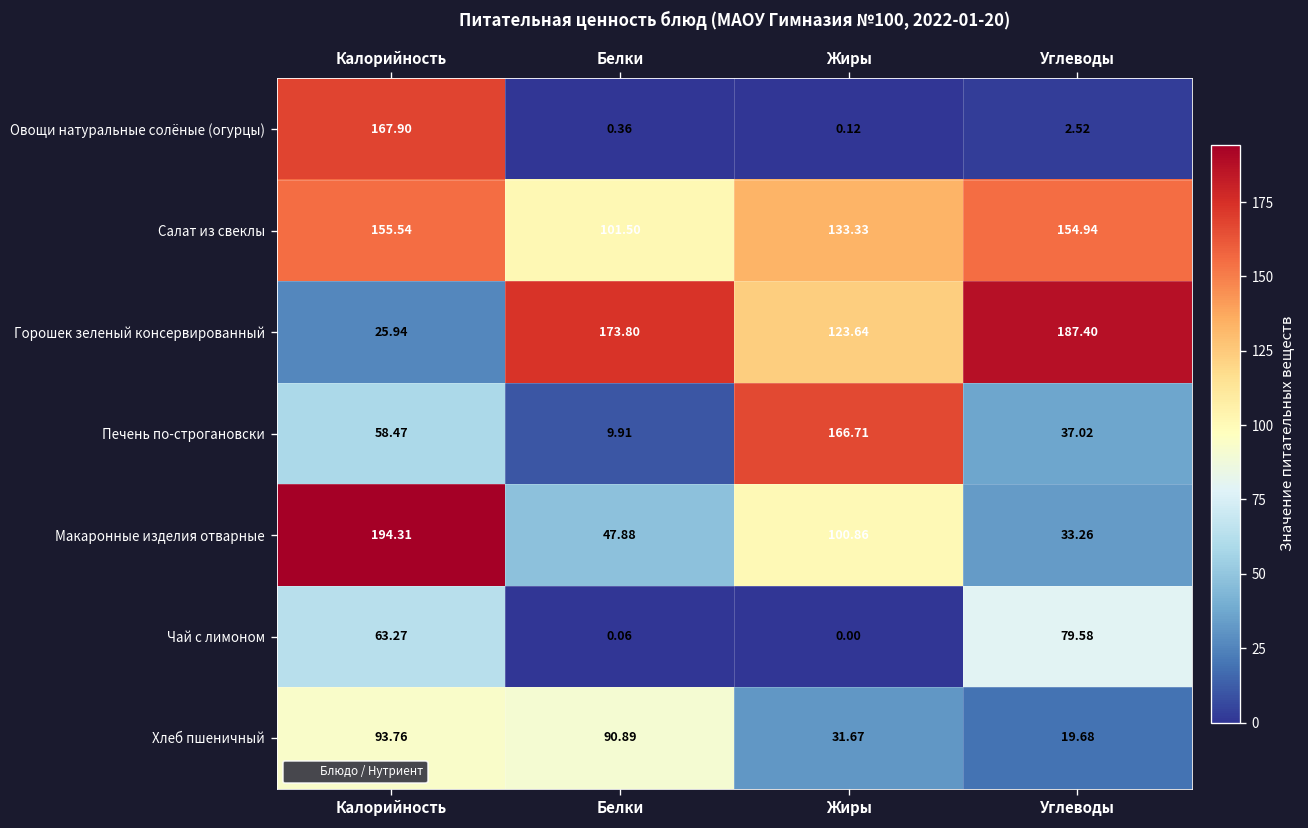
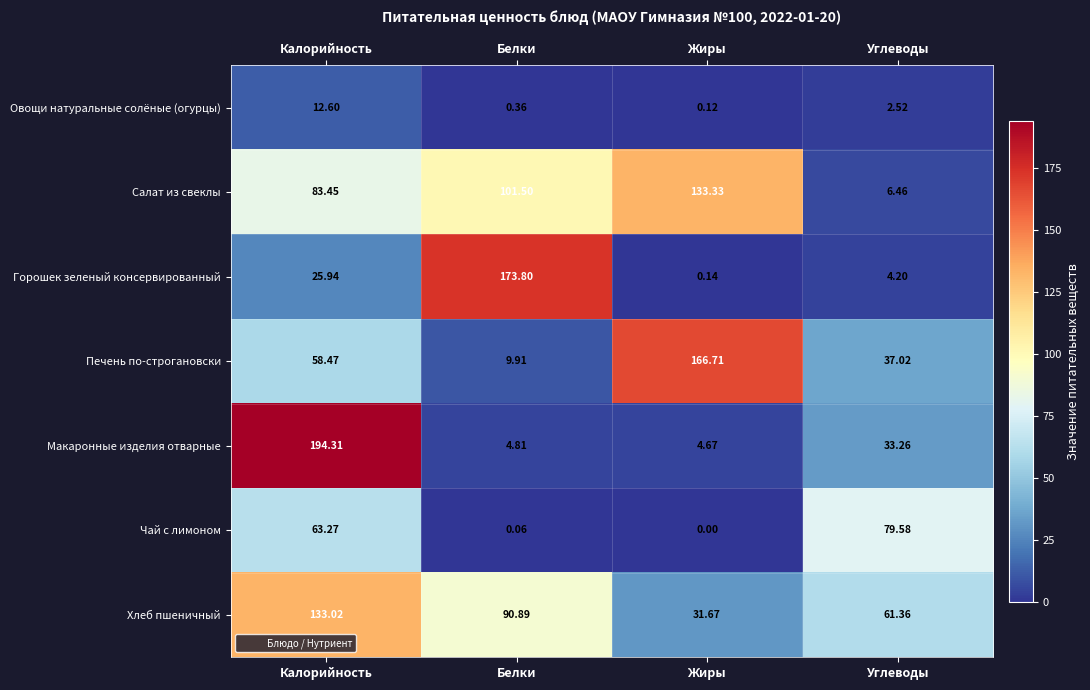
Овощи натуральные солёные (огурцы), Калорийность: 167.90 -> 12.60
Салат из свеклы, Калорийность: 155.54 -> 83.45
Салат из свеклы, Углеводы: 154.94 -> 6.46
Горошек зеленый консервированный, Жиры: 123.64 -> 0.14
Горошек зеленый консервированный, Углеводы: 187.40 -> 4.20
Макаронные изделия отварные, Белки: 47.88 -> 4.81
Макаронные изделия отварные, Жиры: 100.86 -> 4.67
Хлеб пшеничный, Калорийность: 93.76 -> 133.02
Хлеб пшеничный, Углеводы: 19.68 -> 61.36
